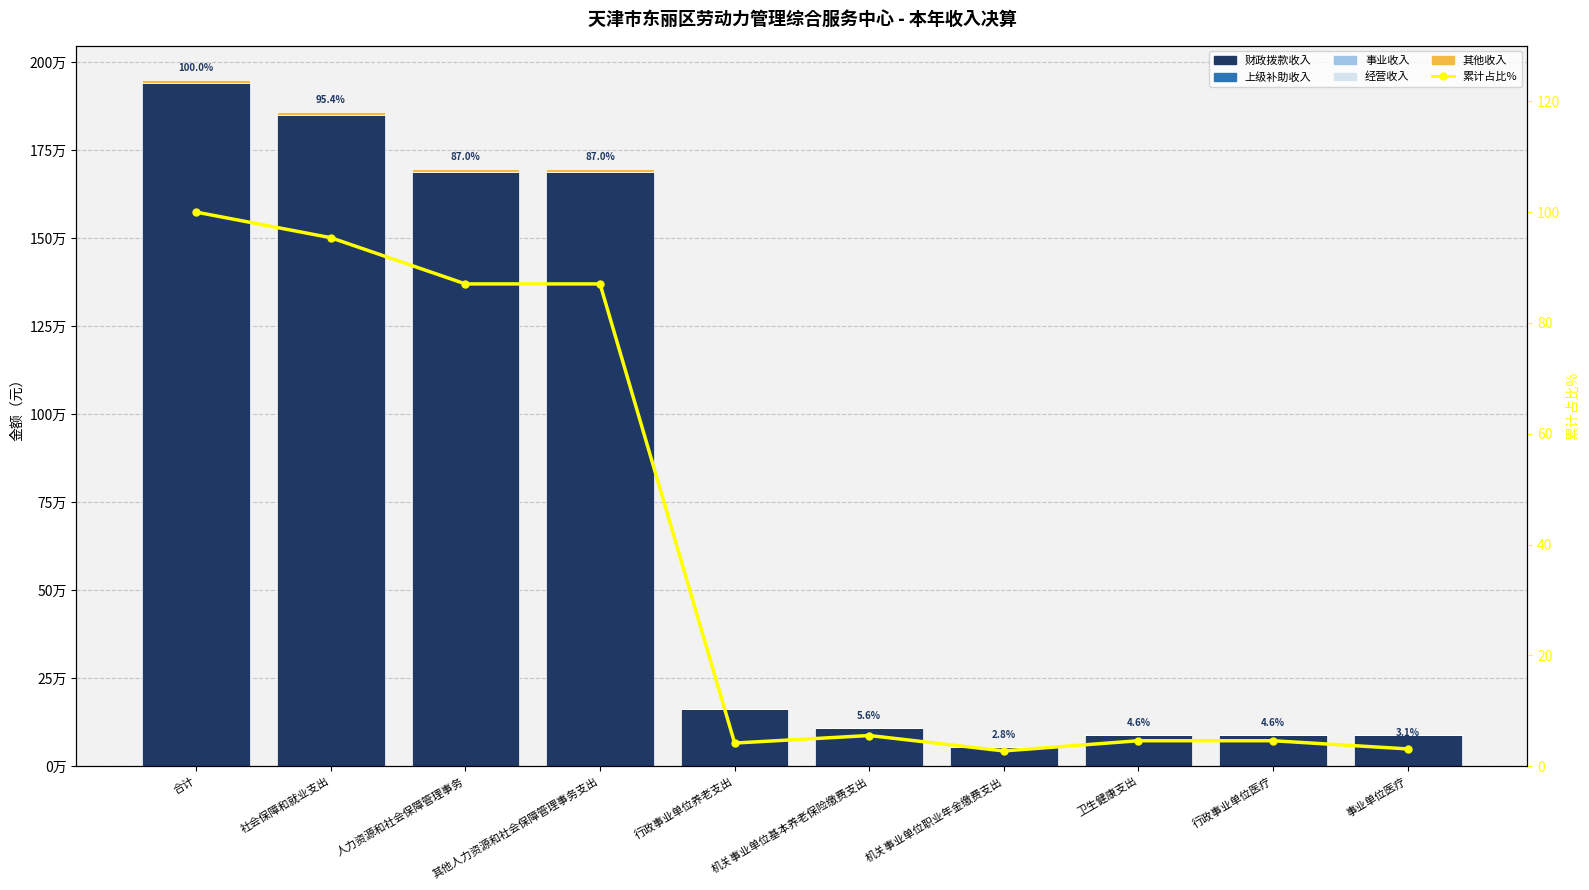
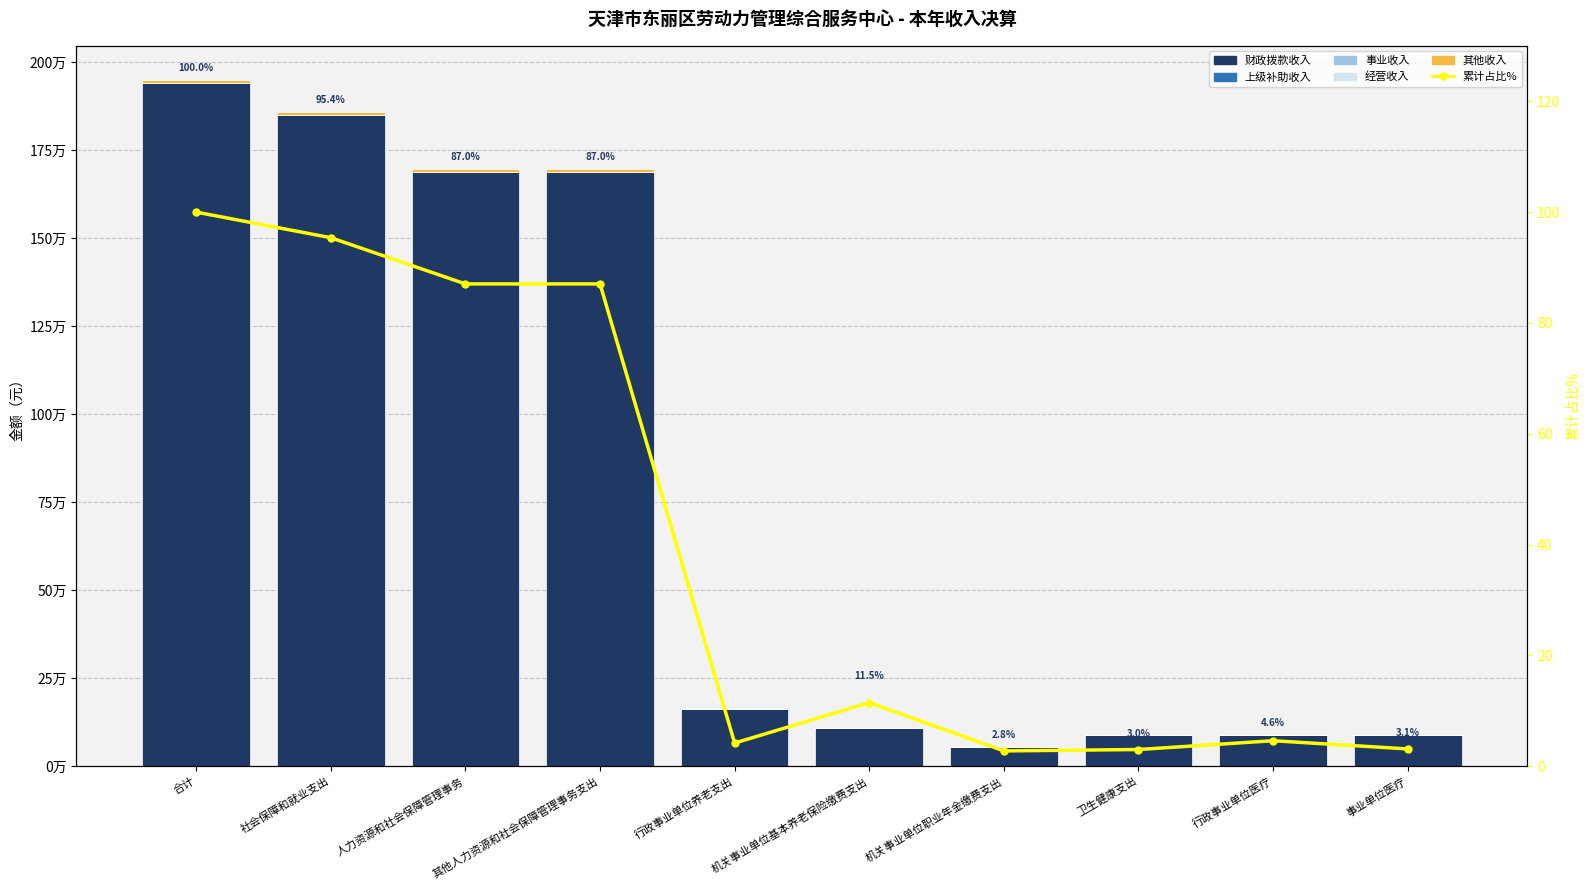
累计占比%, 机关事业单位基本养老保险缴费支出: 5.6% -> 11.5%
累计占比%, 卫生健康支出: 4.6% -> 3.0%
